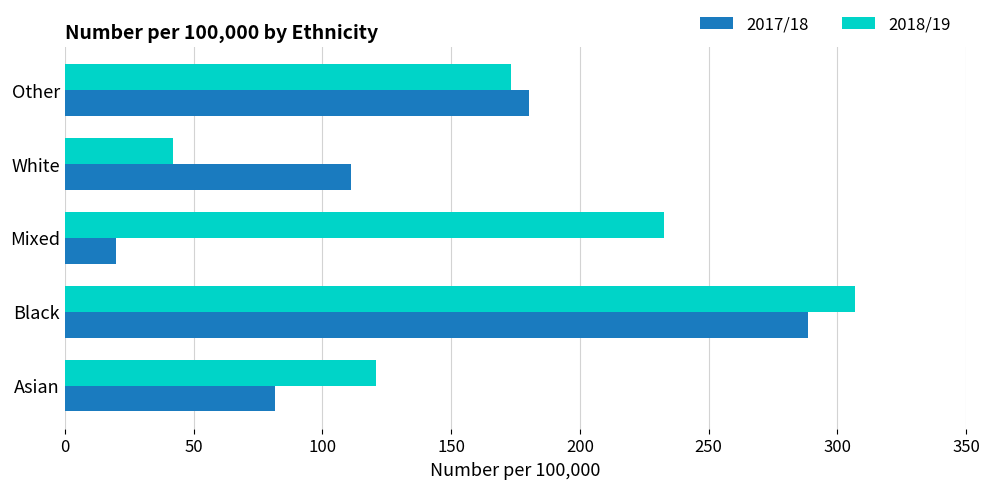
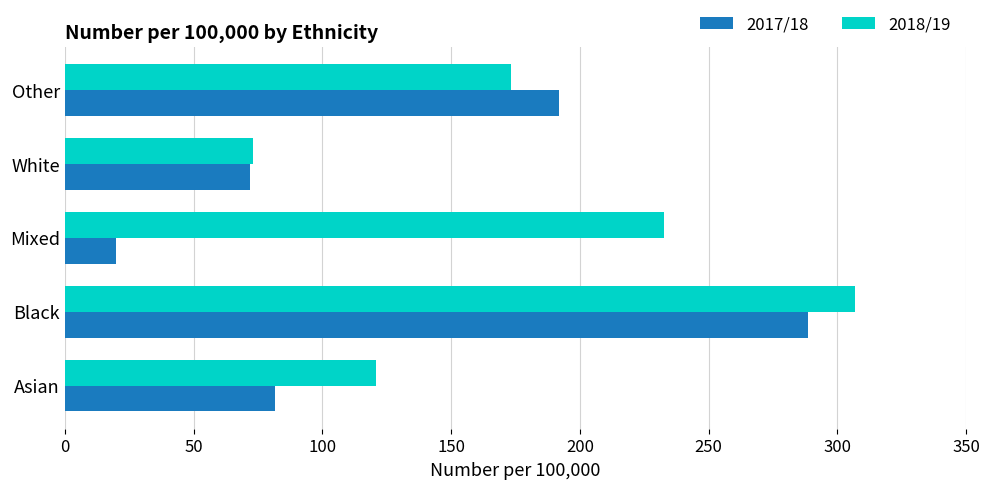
2017/18, Other: 180 -> 192
2018/19, White: 42 -> 73
2017/18, White: 111 -> 72
